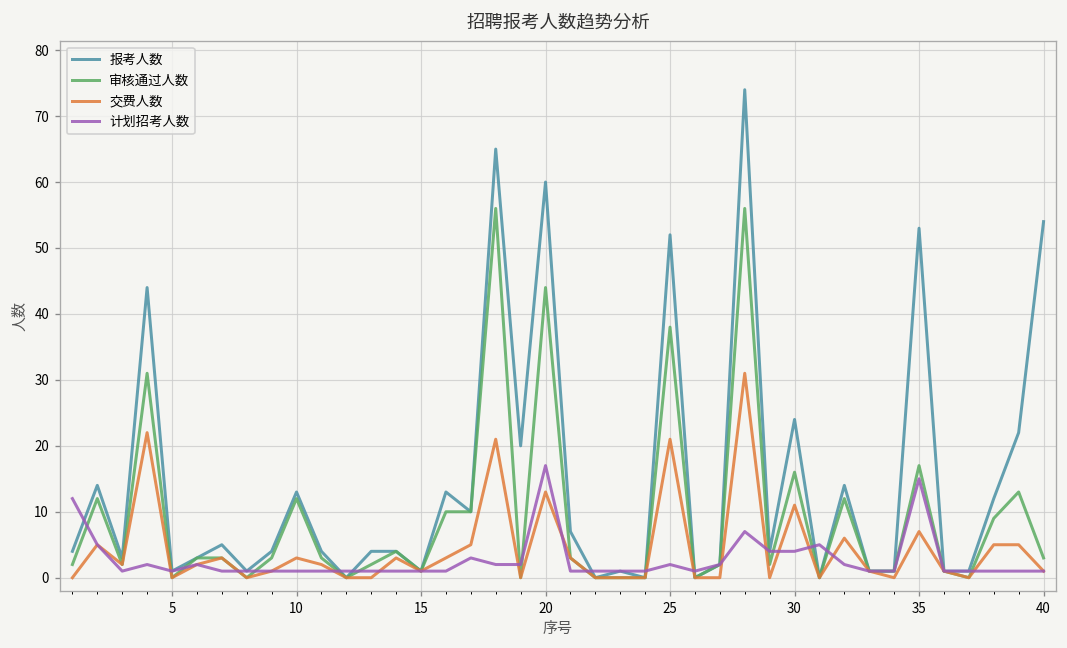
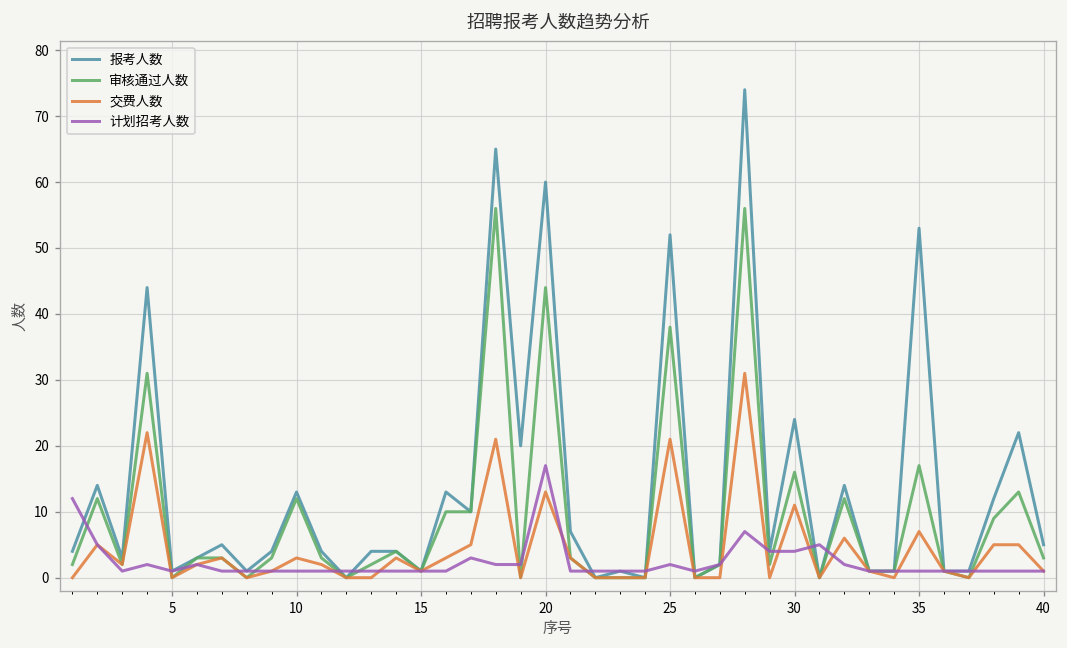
计划招考人数, 35: 15 -> 1
报考人数, 40: 54 -> 5
